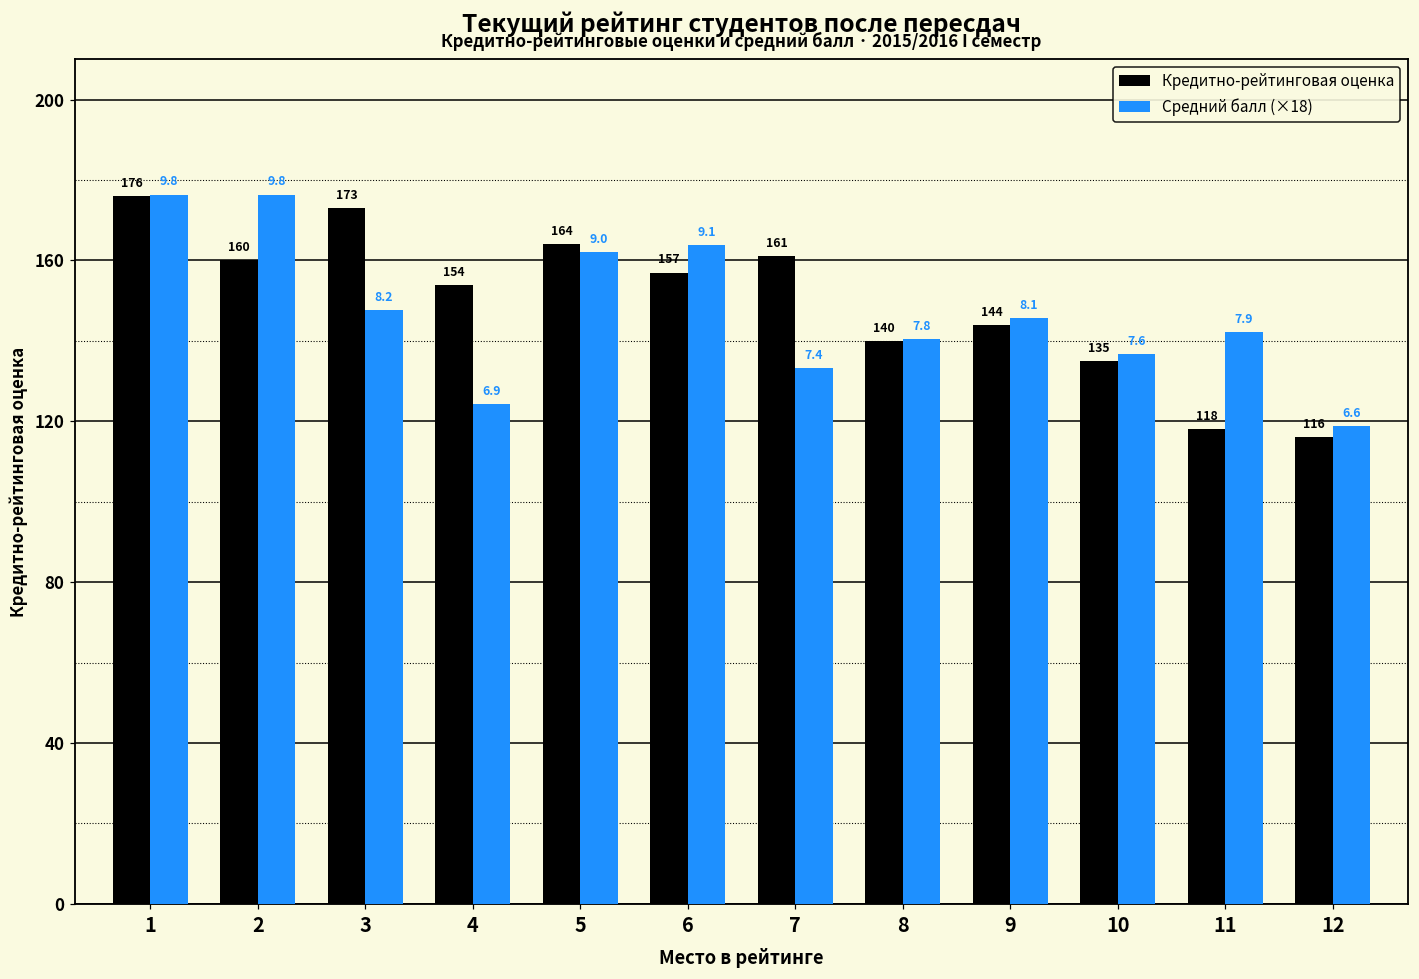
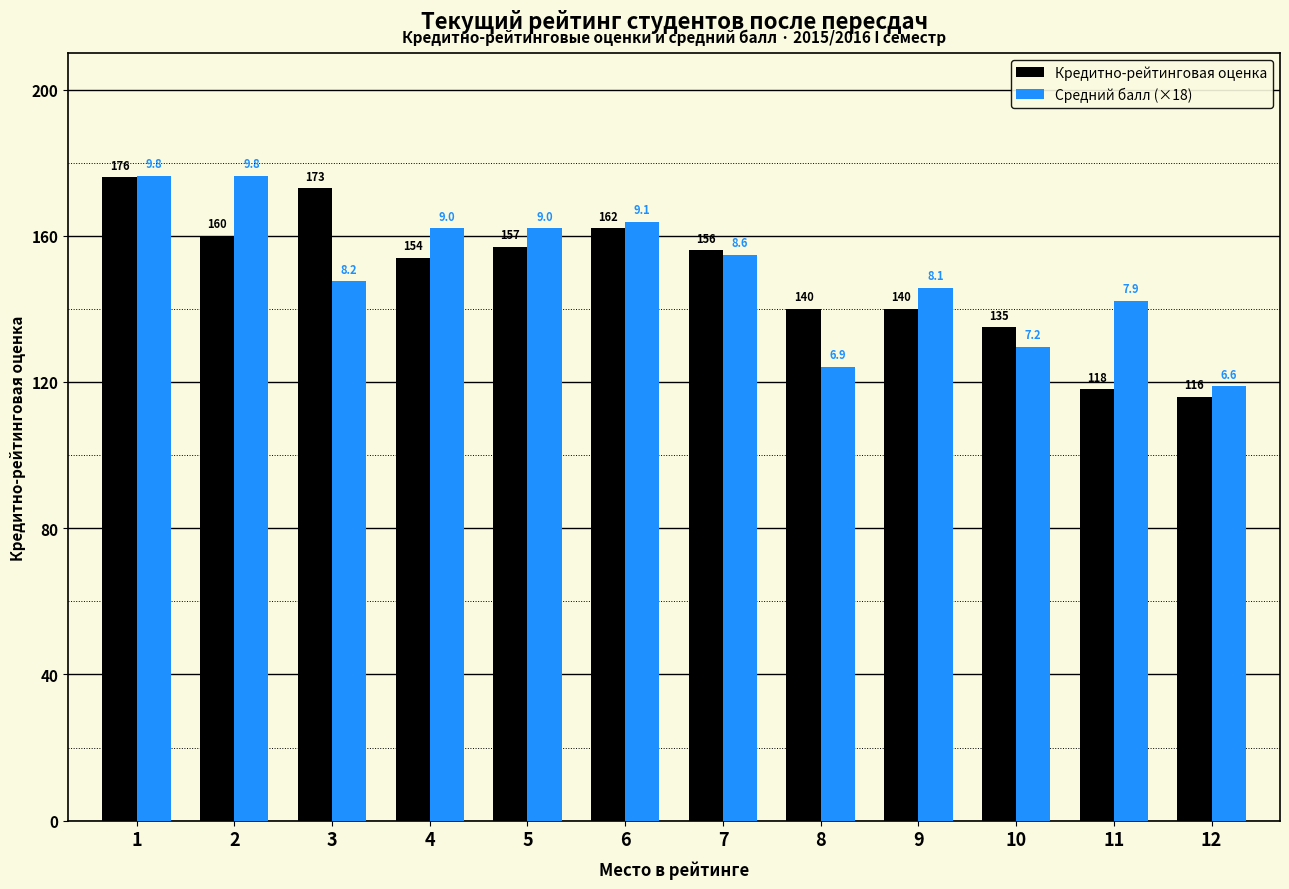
Средний балл (×18), 4: 6.9 -> 9.0
Кредитно-рейтинговая оценка, 5: 164 -> 157
Кредитно-рейтинговая оценка, 6: 157 -> 162
Кредитно-рейтинговая оценка, 7: 161 -> 156
Средний балл (×18), 7: 7.4 -> 8.6
Средний балл (×18), 8: 7.8 -> 6.9
Кредитно-рейтинговая оценка, 9: 144 -> 140
Средний балл (×18), 10: 7.6 -> 7.2
